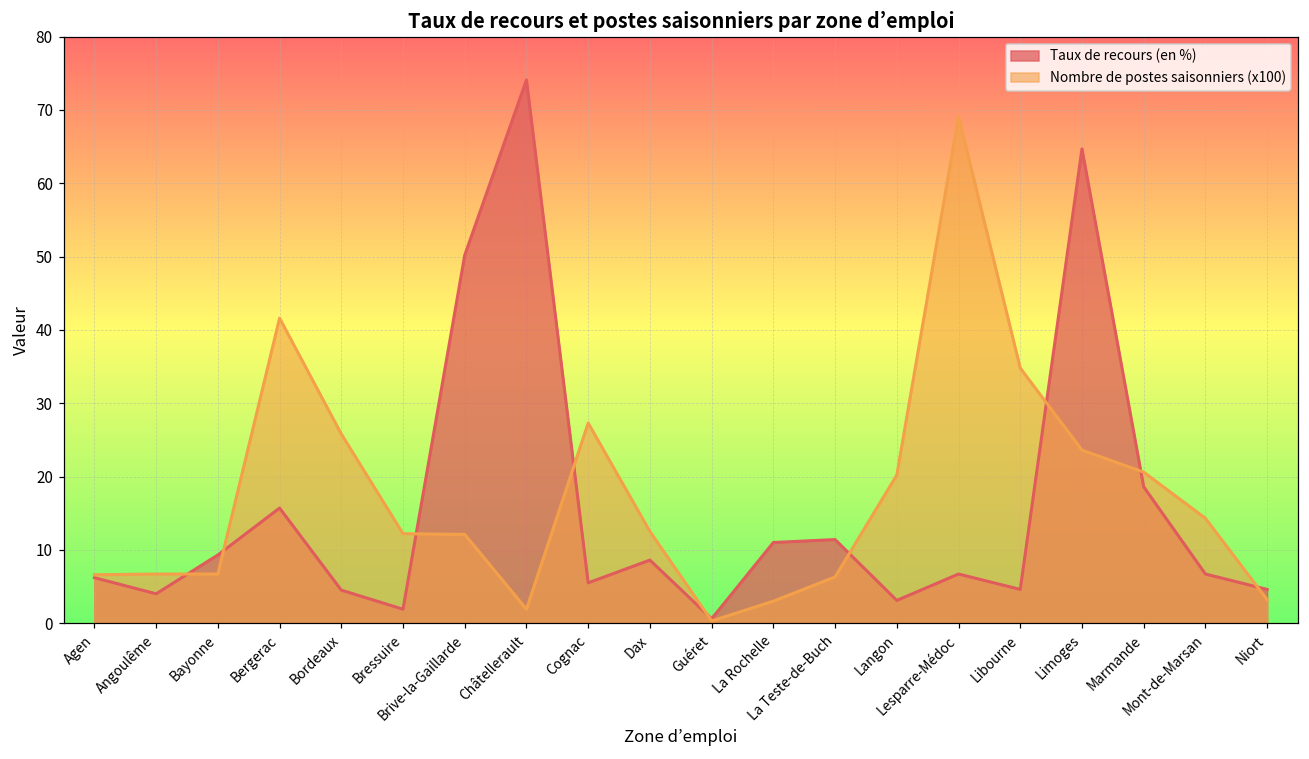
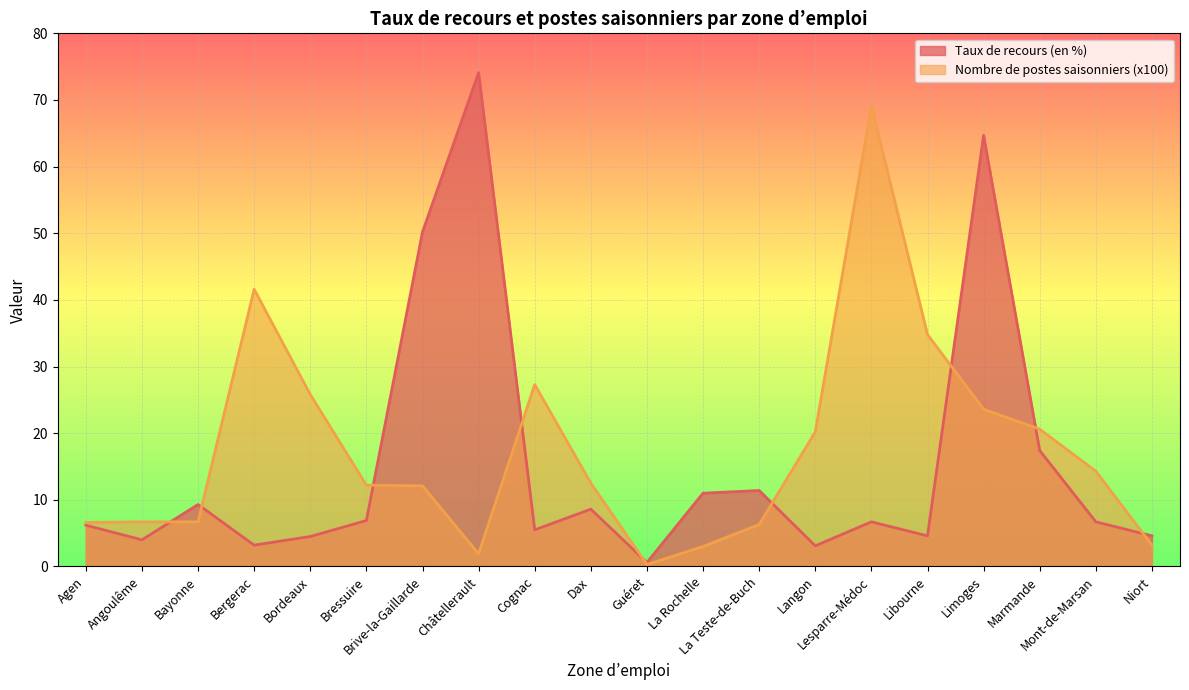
Taux de recours (en %), Bergerac: 16 -> 3
Taux de recours (en %), Bressuire: 2 -> 7
Taux de recours (en %), Marmande: 19 -> 17
